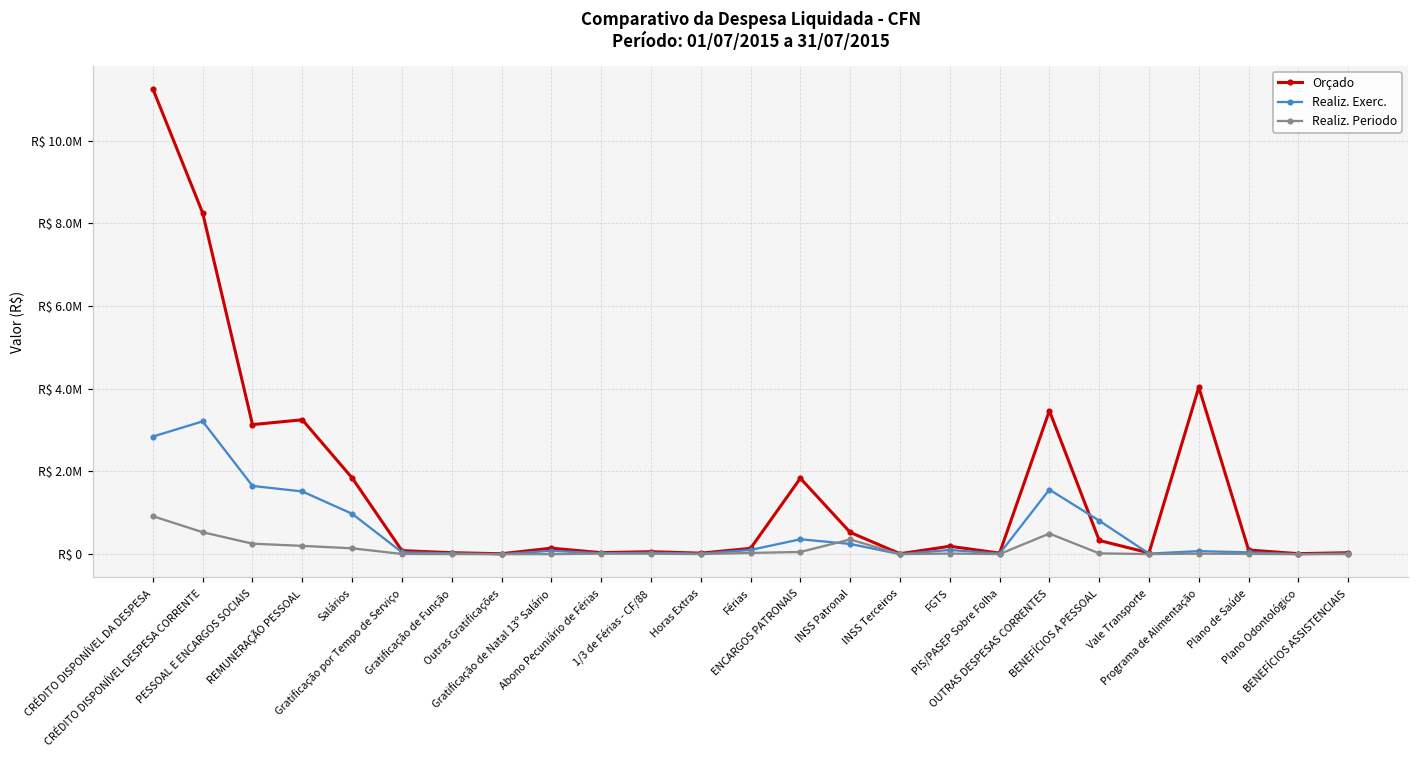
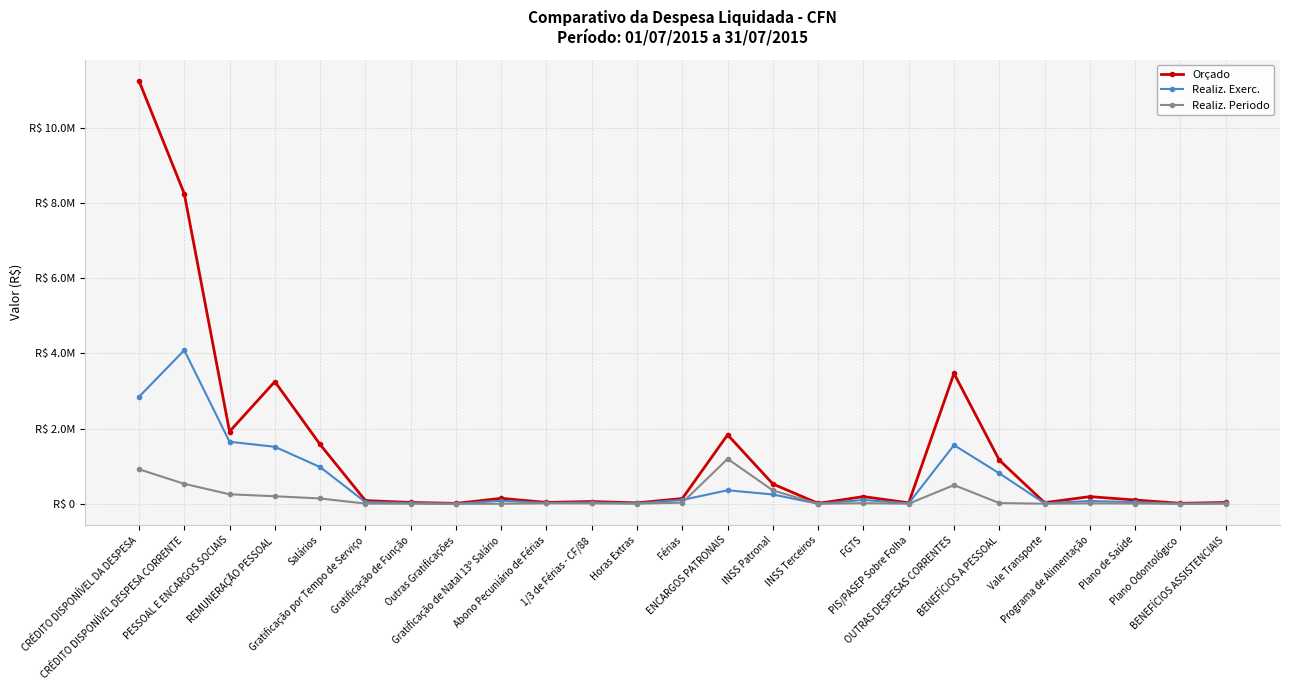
Realiz. Exerc., CRÉDITO DISPONÍVEL DESPESA CORRENTE: R$ 3200000 -> R$ 4100000
Orçado, PESSOAL E ENCARGOS SOCIAIS: R$ 3100000 -> R$ 1900000
Orçado, Salários: R$ 1800000 -> R$ 1600000
Realiz. Periodo, ENCARGOS PATRONAIS: R$ 100000 -> R$ 1200000
Orçado, BENEFÍCIOS A PESSOAL: R$ 300000 -> R$ 1200000
Orçado, Programa de Alimentação: R$ 4000000 -> R$ 200000
